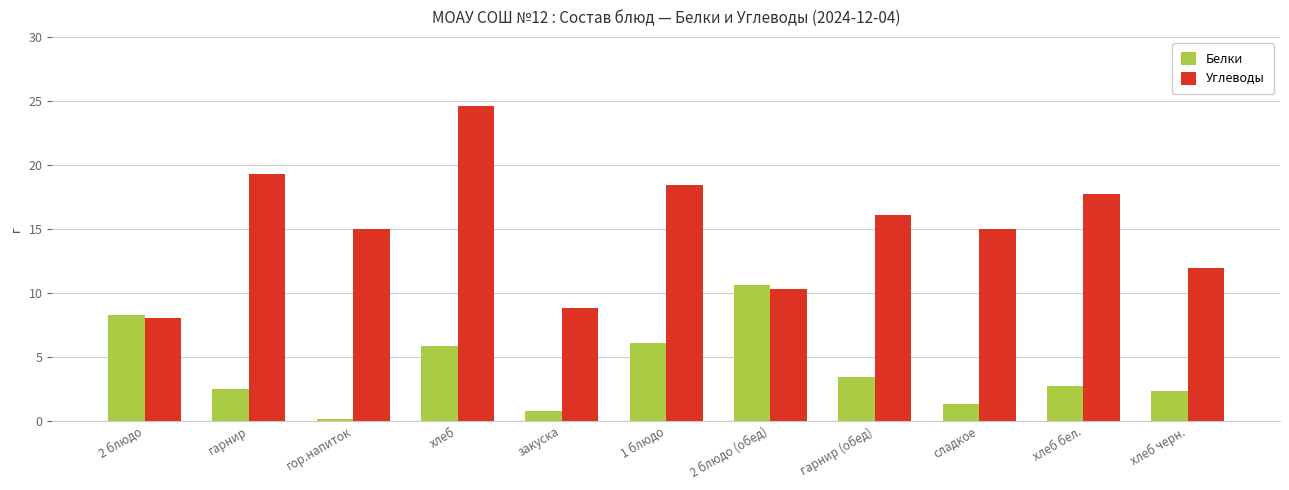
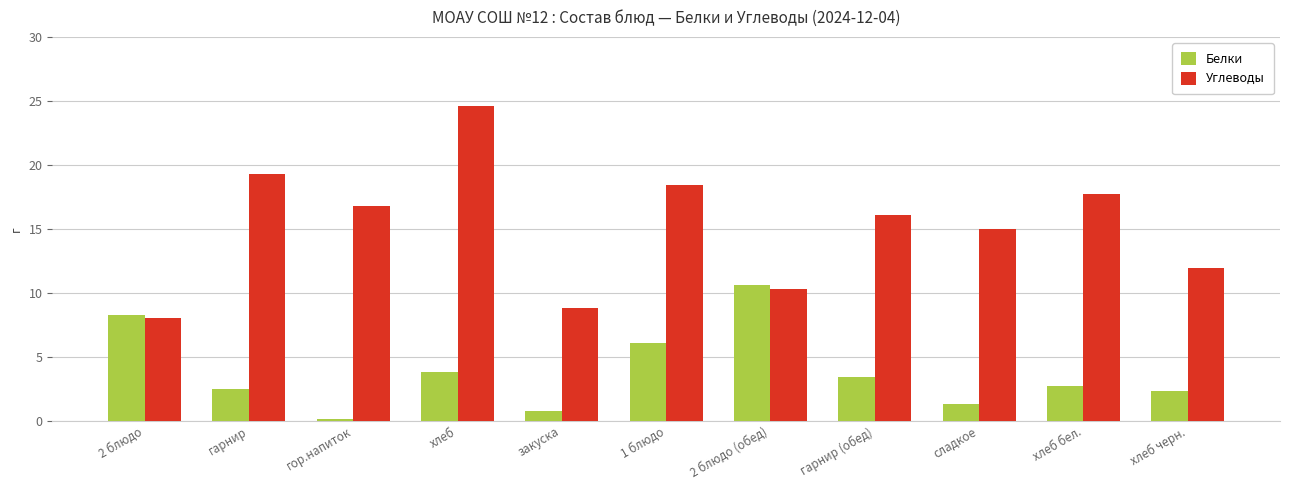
Углеводы, гор.напиток: 15.0 -> 16.8
Белки, хлеб: 5.8 -> 3.8
